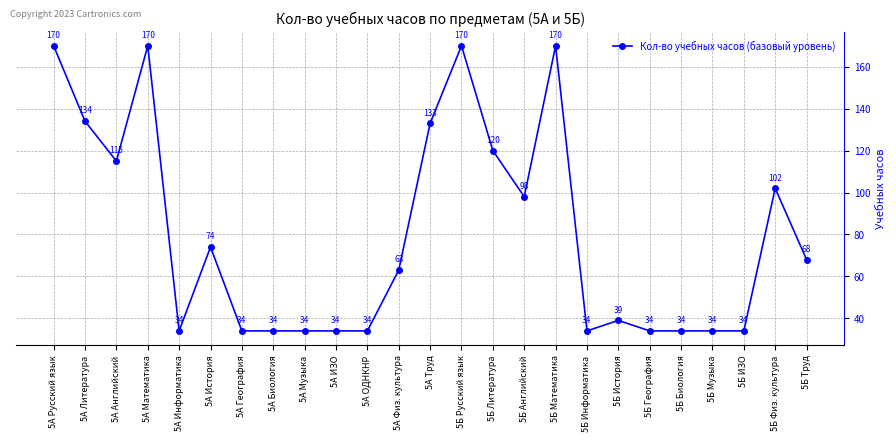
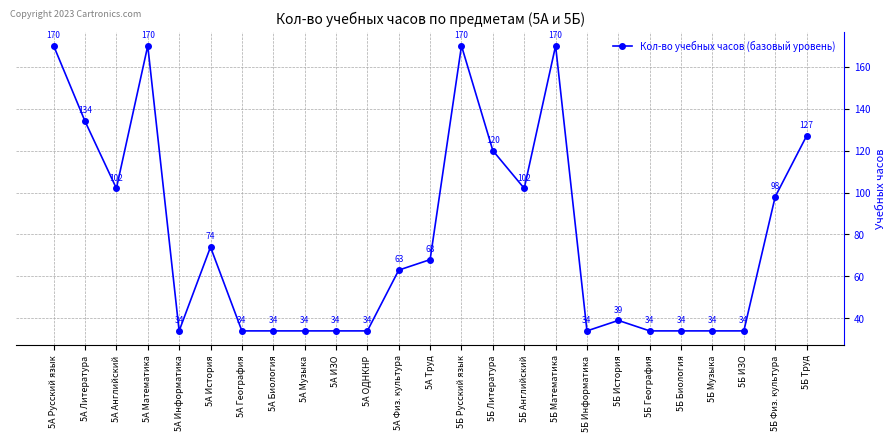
5А Английский: 115 -> 102
5А Труд: 133 -> 68
5Б Английский: 98 -> 102
5Б Физ. культура: 102 -> 98
5Б Труд: 68 -> 127
